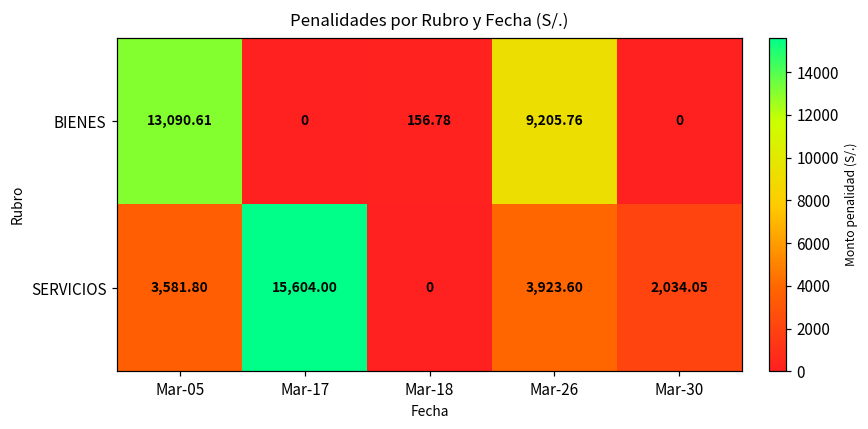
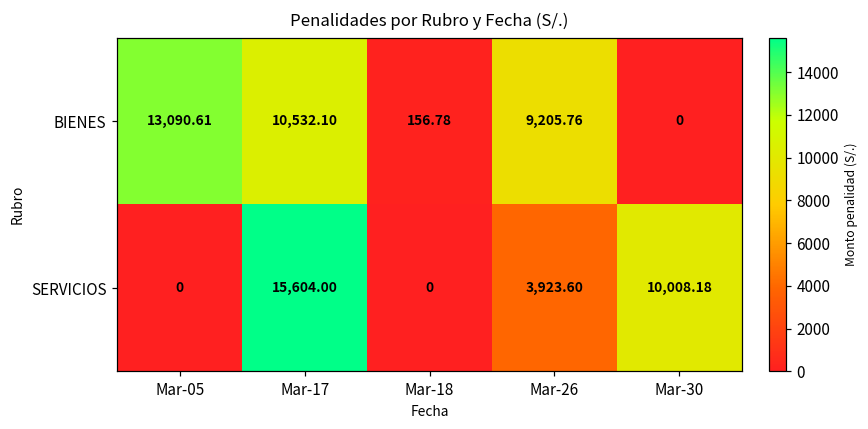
BIENES, Mar-17: 0 -> 10,532.10
SERVICIOS, Mar-05: 3,581.80 -> 0
SERVICIOS, Mar-30: 2,034.05 -> 10,008.18
